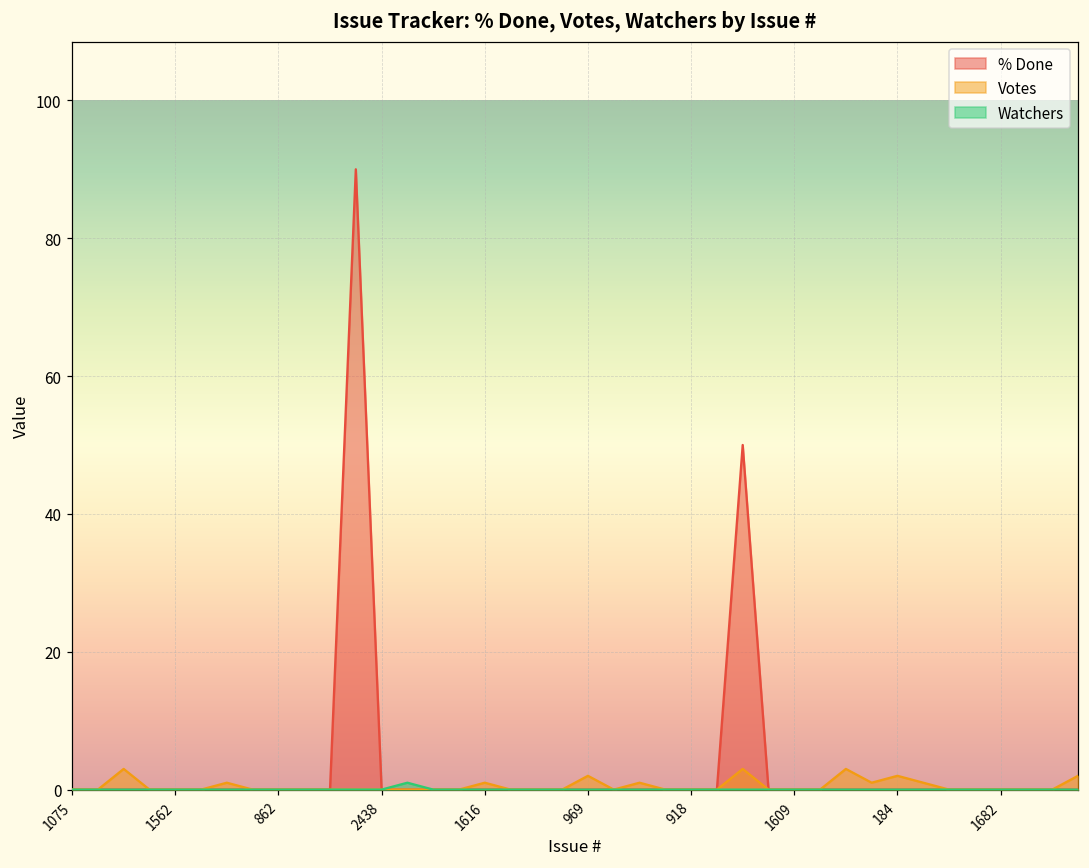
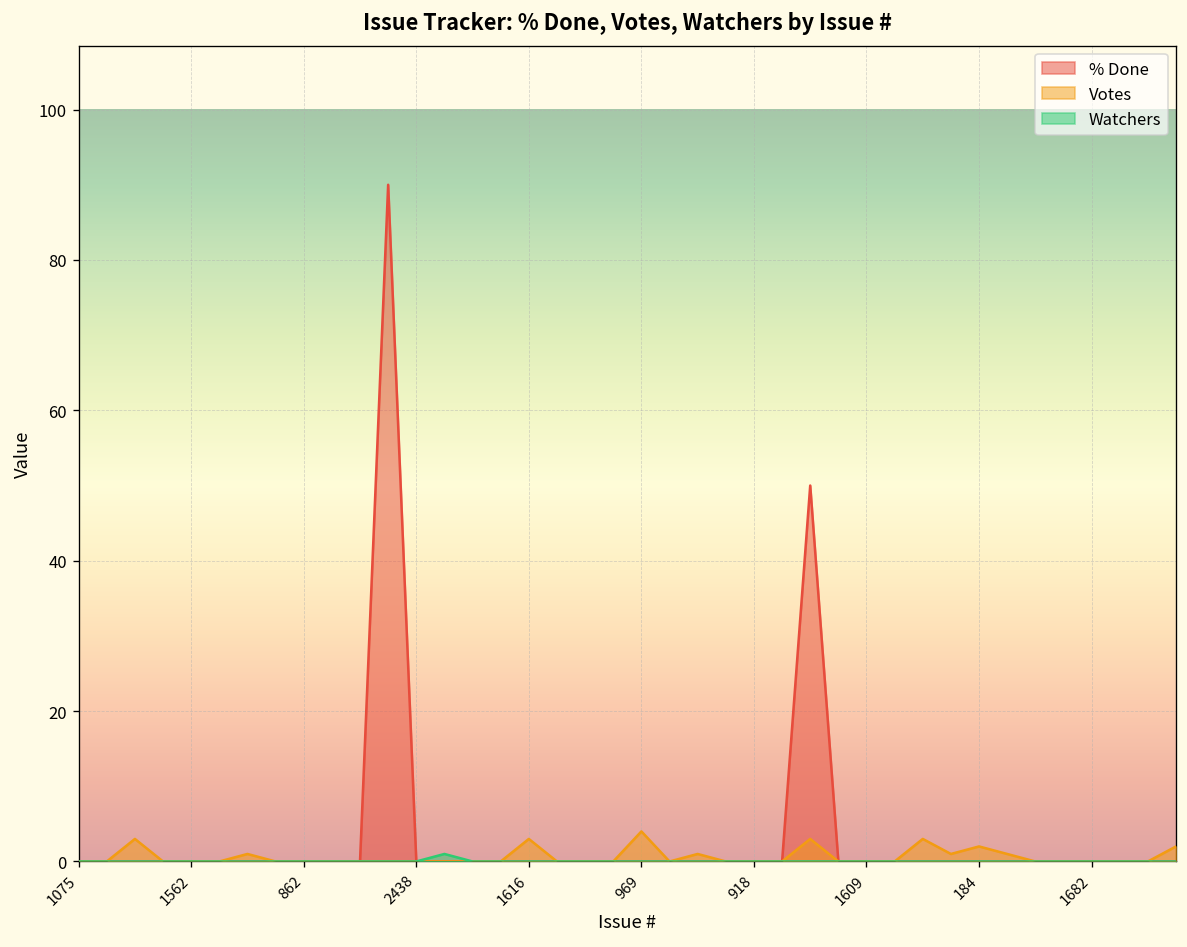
Votes, 1616: 1 -> 3
Votes, 969: 2 -> 4
